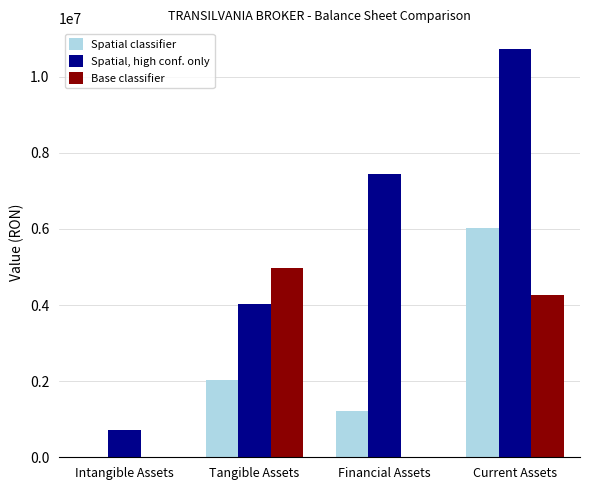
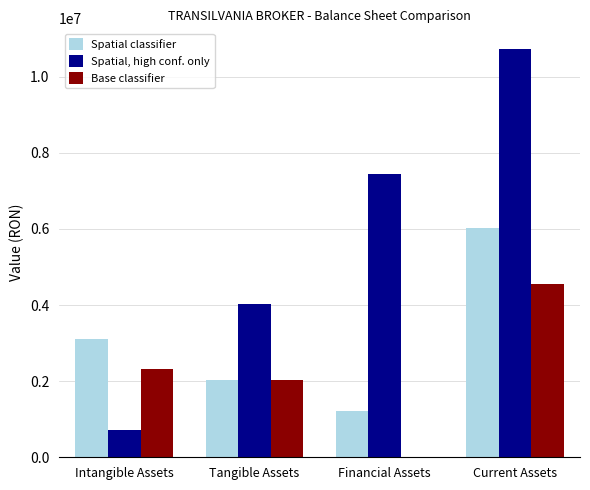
Spatial classifier, Intangible Assets: 0 -> 3100000
Base classifier, Intangible Assets: 0 -> 2300000
Base classifier, Tangible Assets: 5000000 -> 2000000
Base classifier, Current Assets: 4300000 -> 4600000
